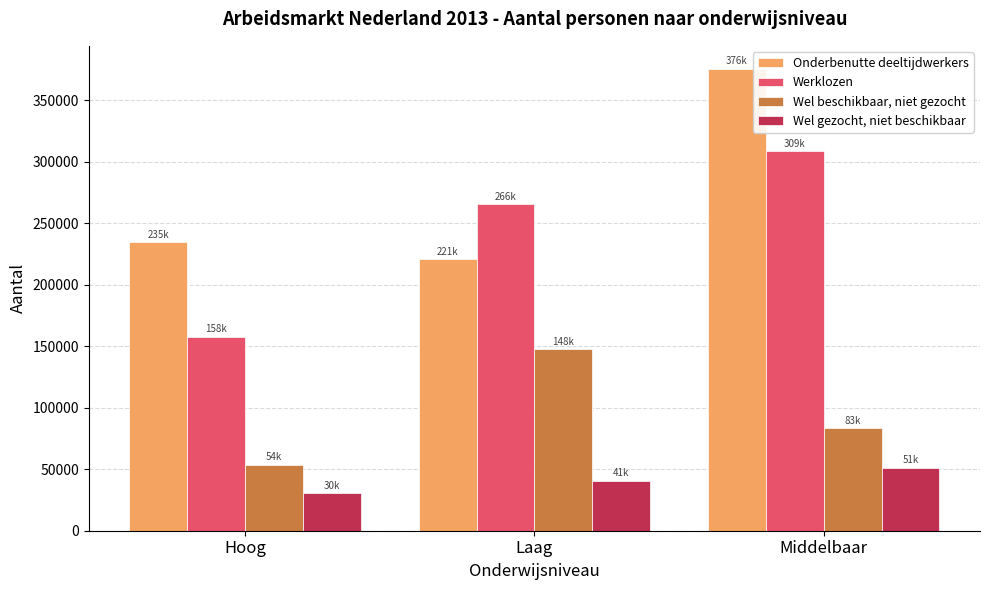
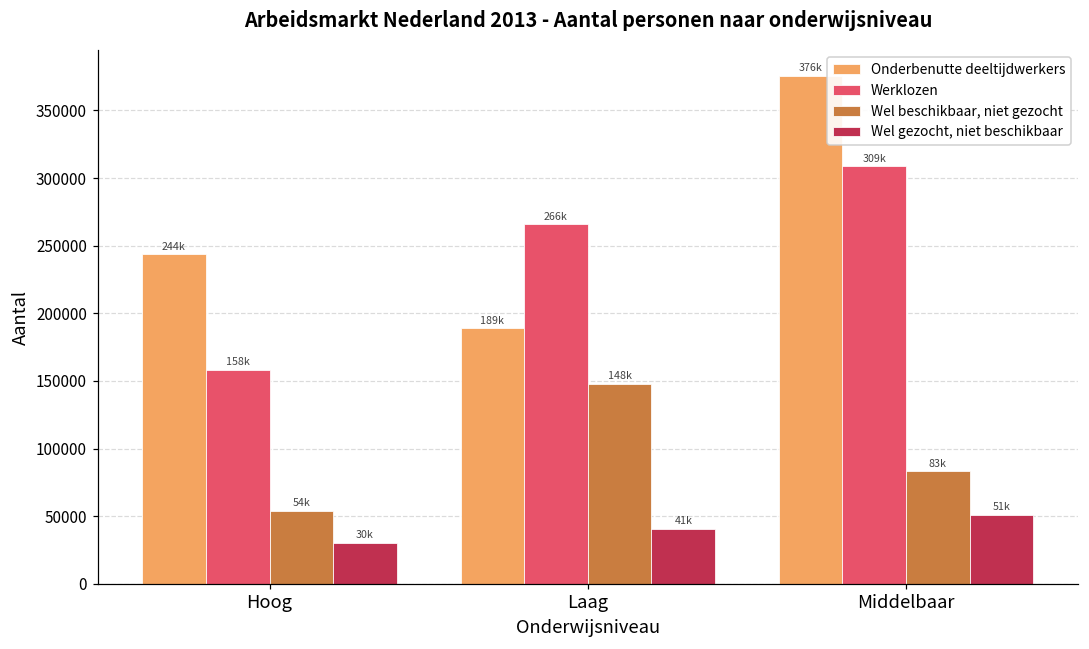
Onderbenutte deeltijdwerkers, Hoog: 235k -> 244k
Onderbenutte deeltijdwerkers, Laag: 221k -> 189k
